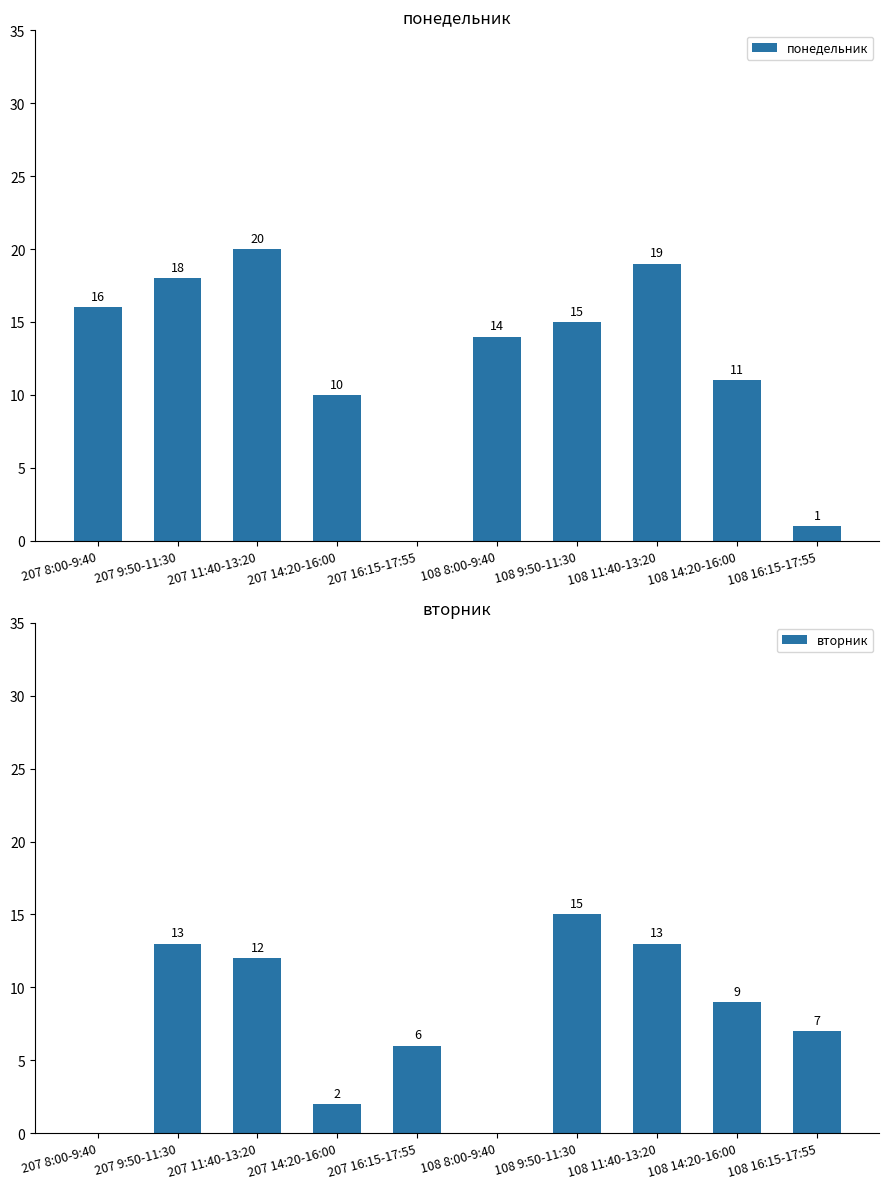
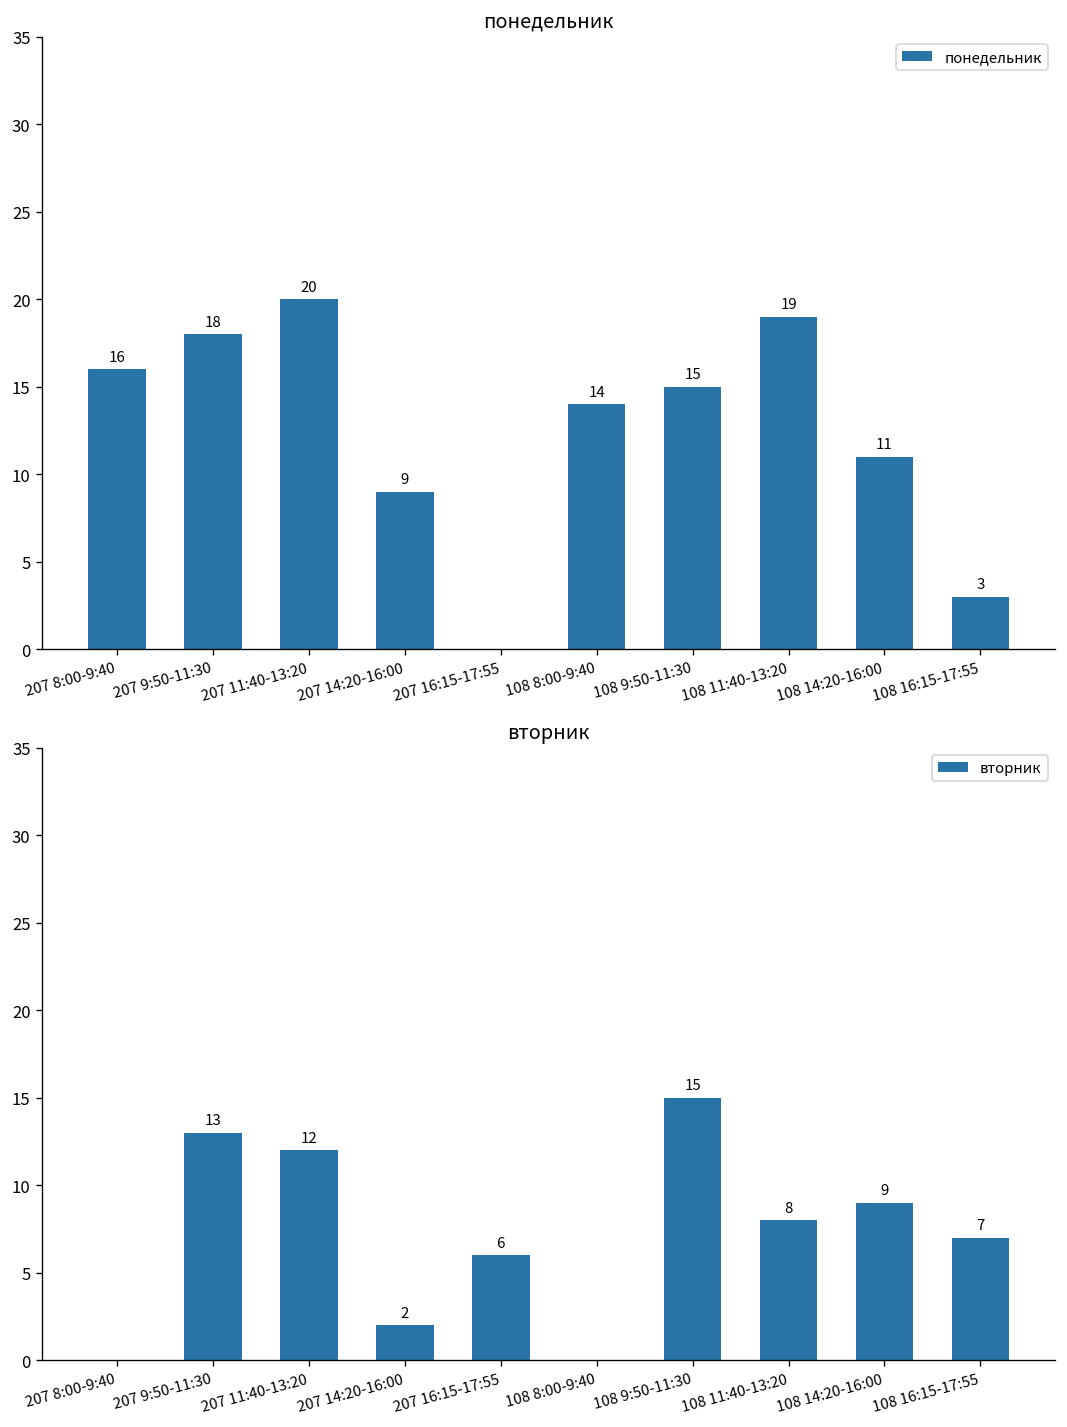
понедельник, 207 14:20-16:00: 10 -> 9
понедельник, 108 16:15-17:55: 1 -> 3
вторник, 108 11:40-13:20: 13 -> 8
